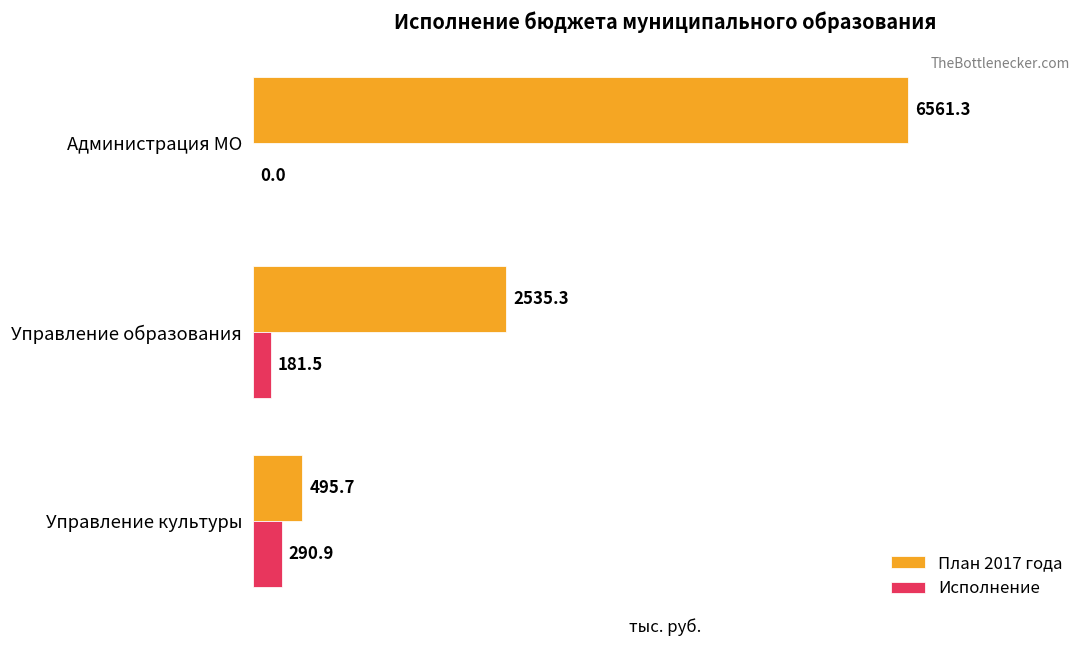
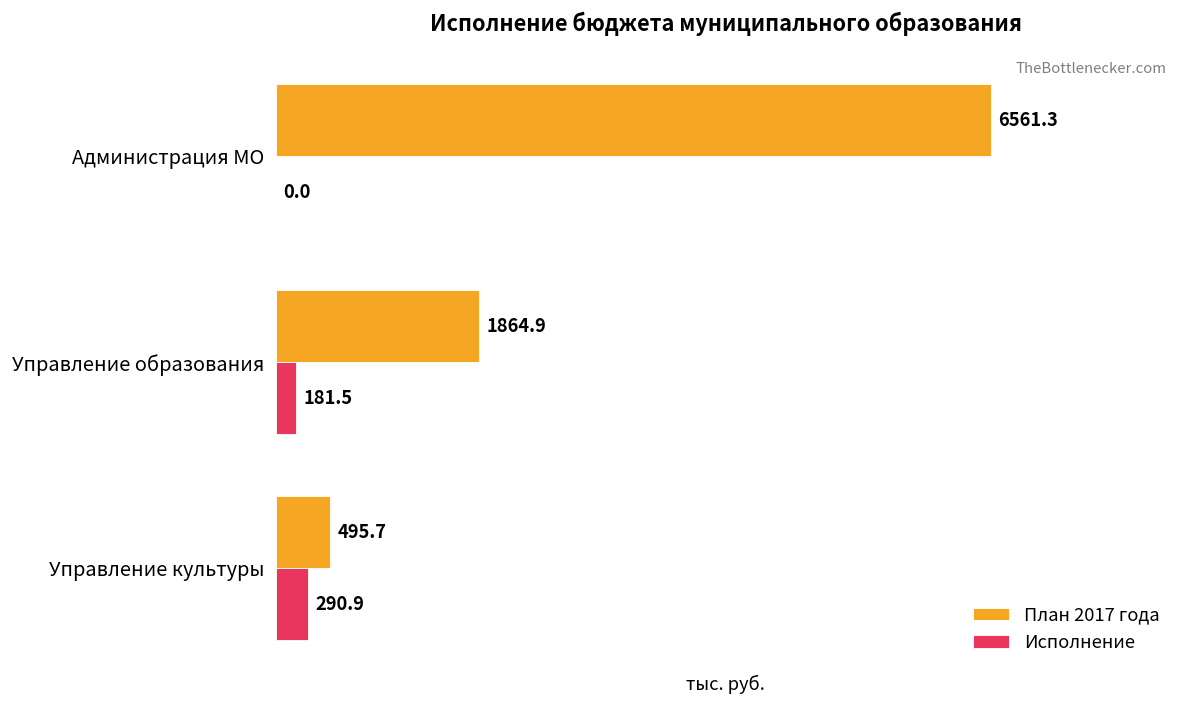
План 2017 года, Управление образования: 2535.3 -> 1864.9
